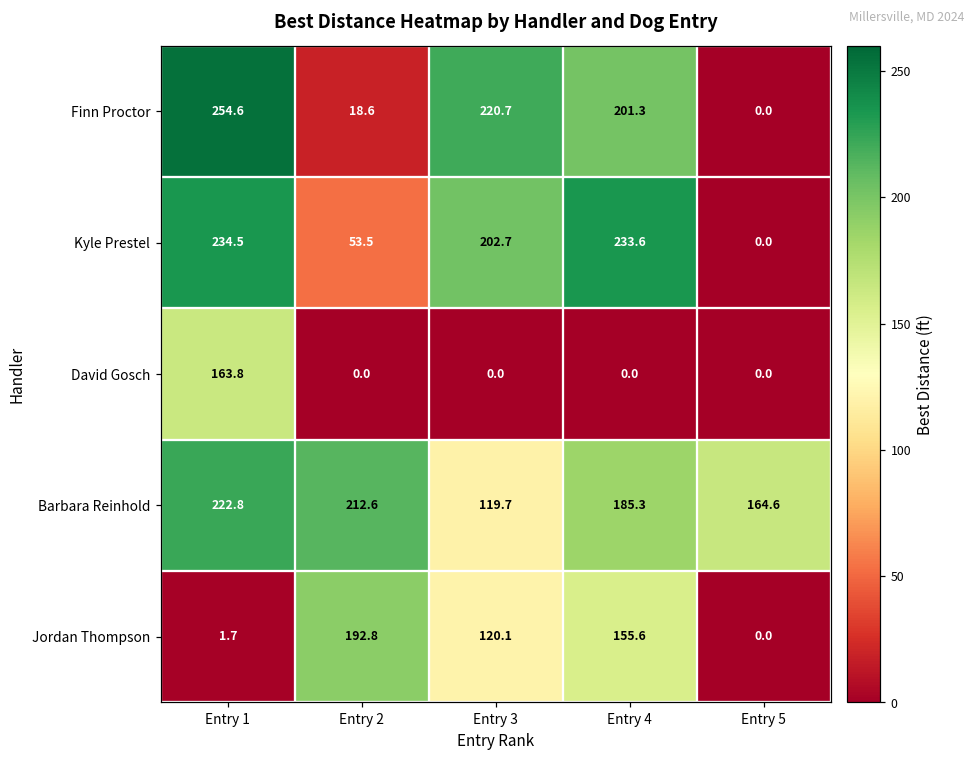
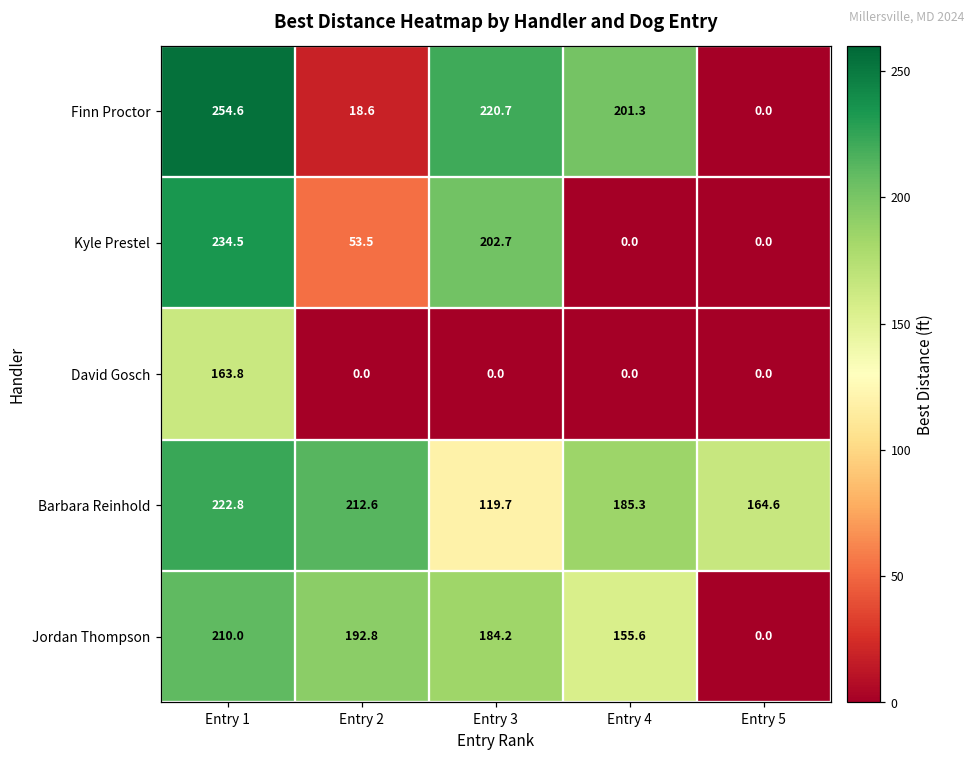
Kyle Prestel, Entry 4: 233.6 -> 0.0
Jordan Thompson, Entry 1: 1.7 -> 210.0
Jordan Thompson, Entry 3: 120.1 -> 184.2
